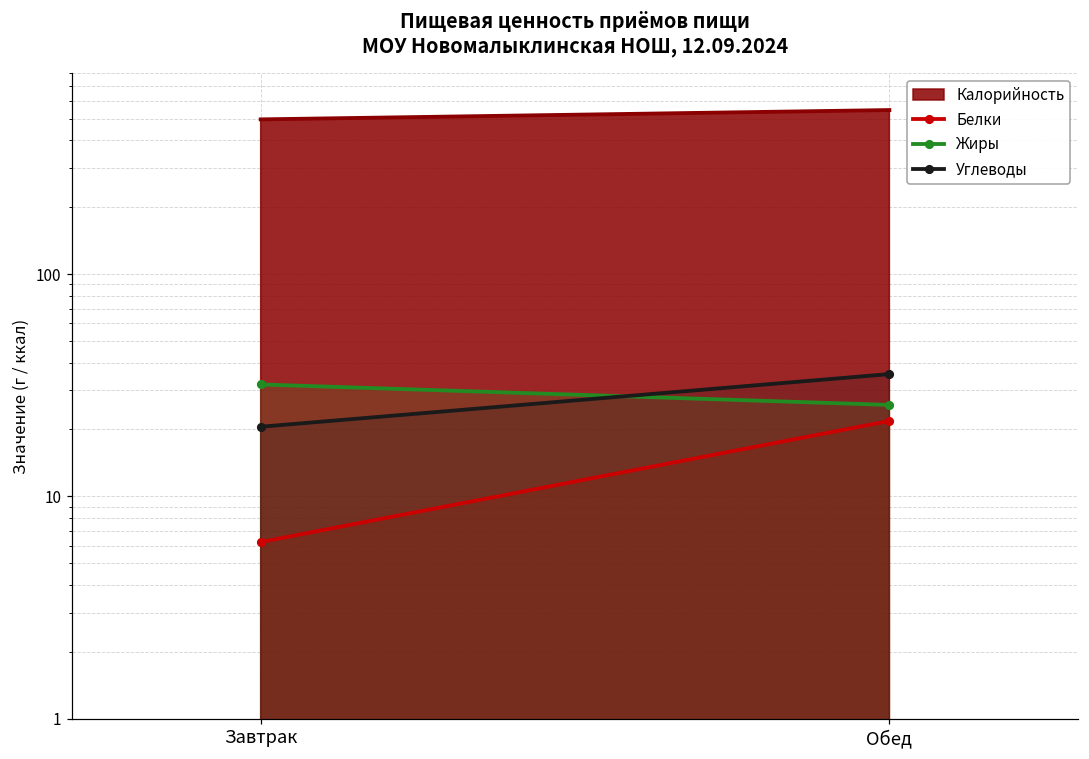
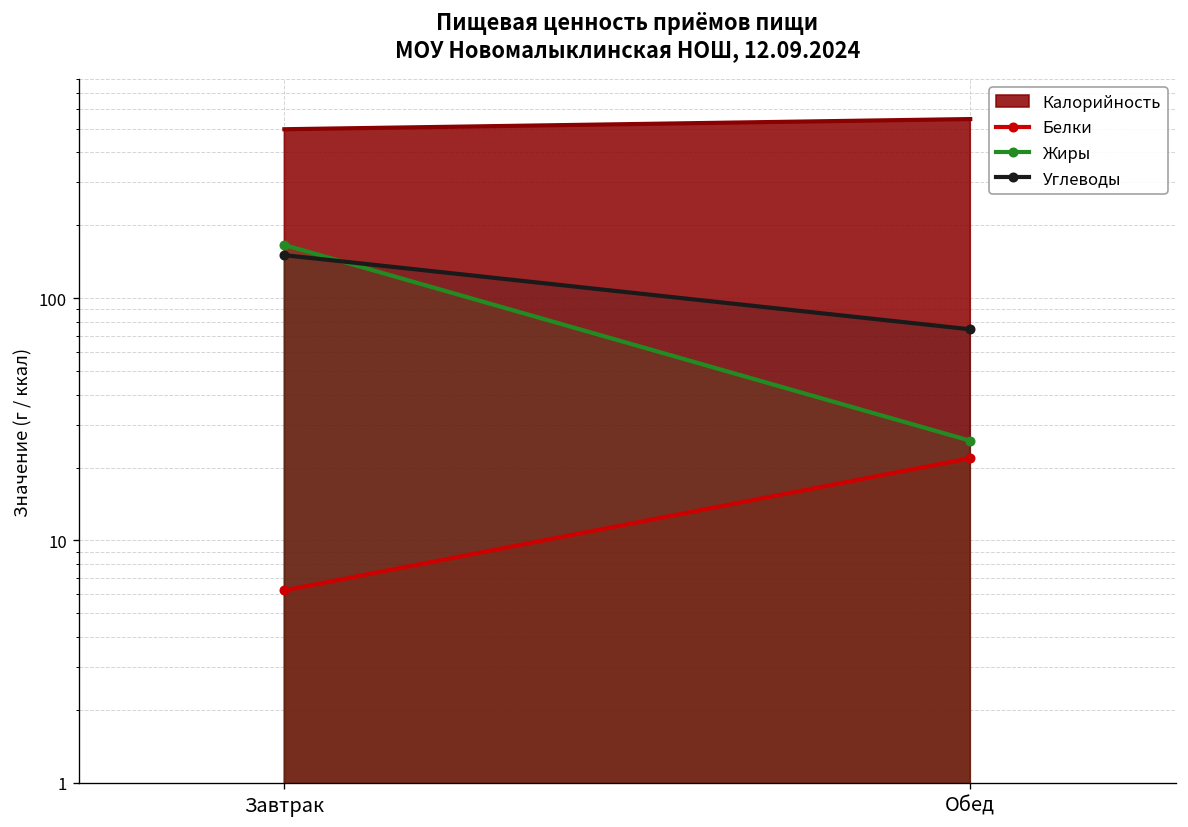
Жиры, Завтрак: 32 -> 170
Углеводы, Завтрак: 21 -> 150
Углеводы, Обед: 36 -> 74
